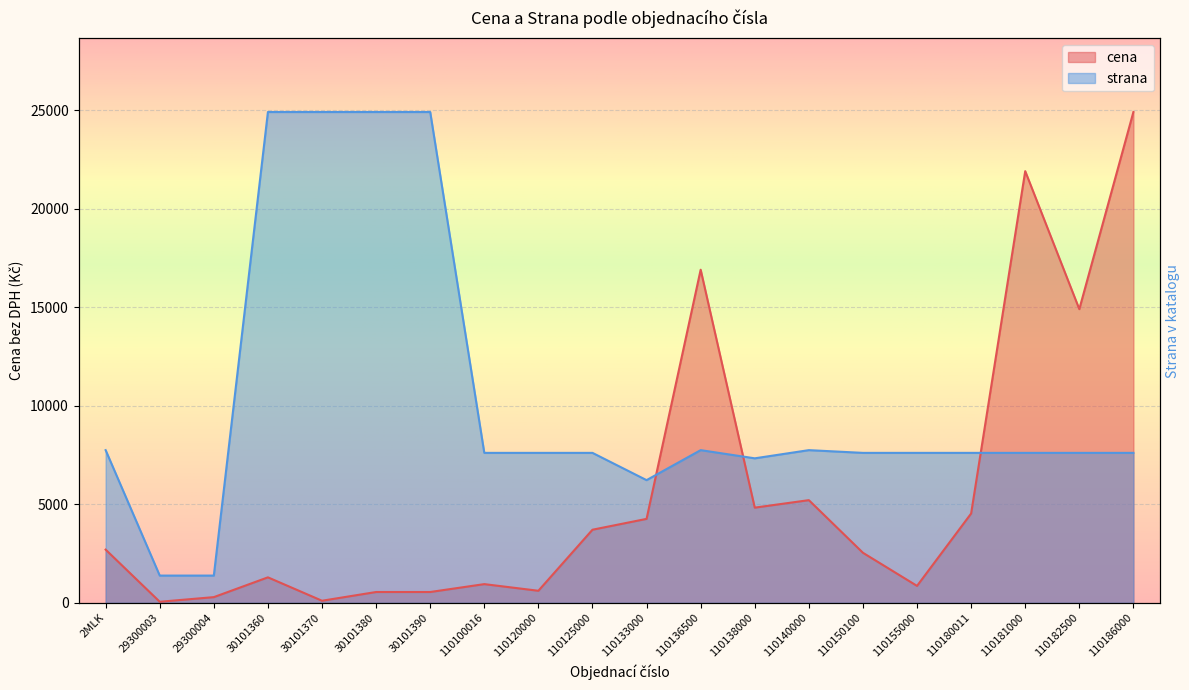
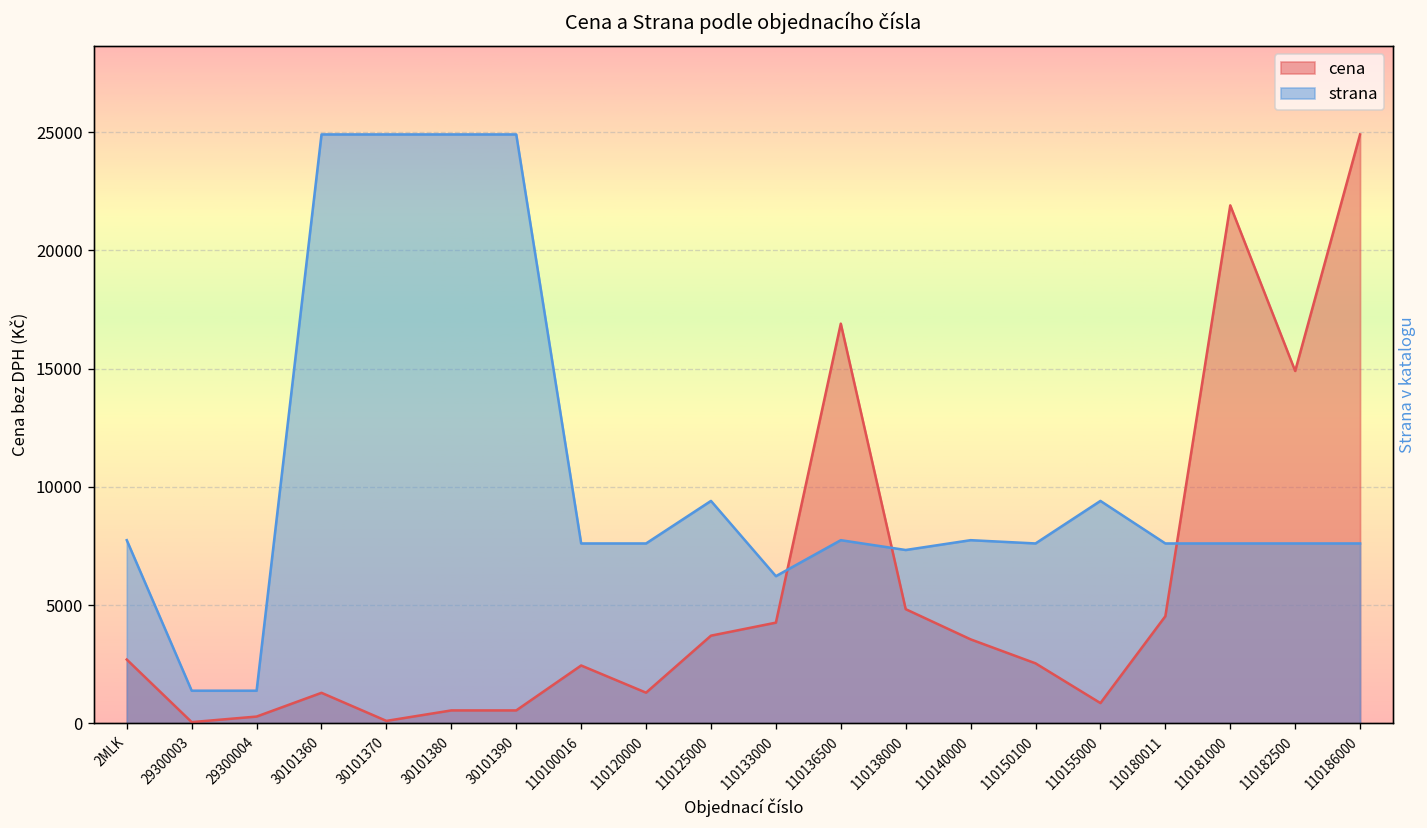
cena, 110100016: 1000 -> 2400
cena, 110120000: 600 -> 1300
strana, 110125000: 7600 -> 9400
cena, 110140000: 5200 -> 3600
strana, 110155000: 7600 -> 9400
